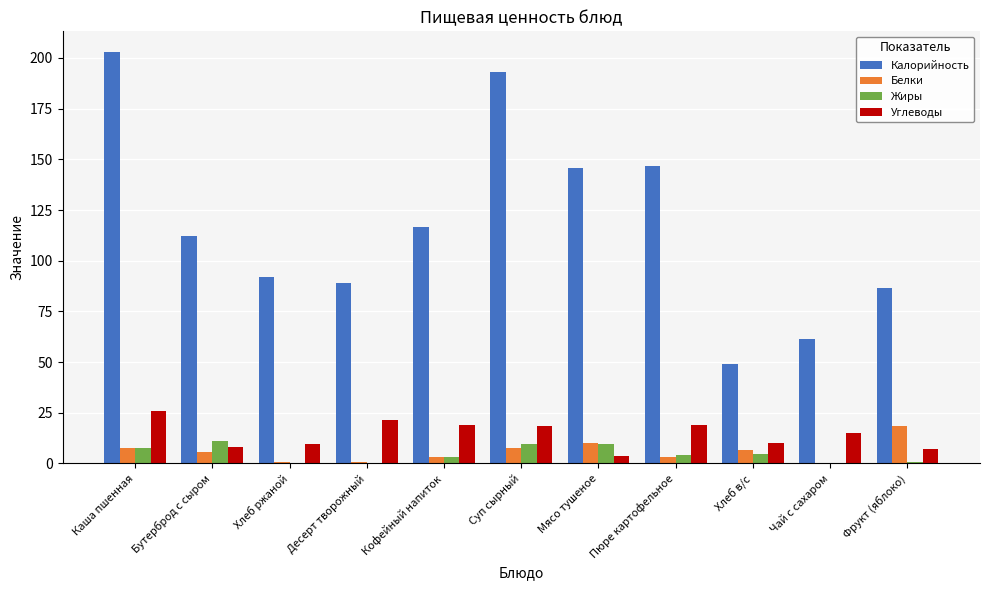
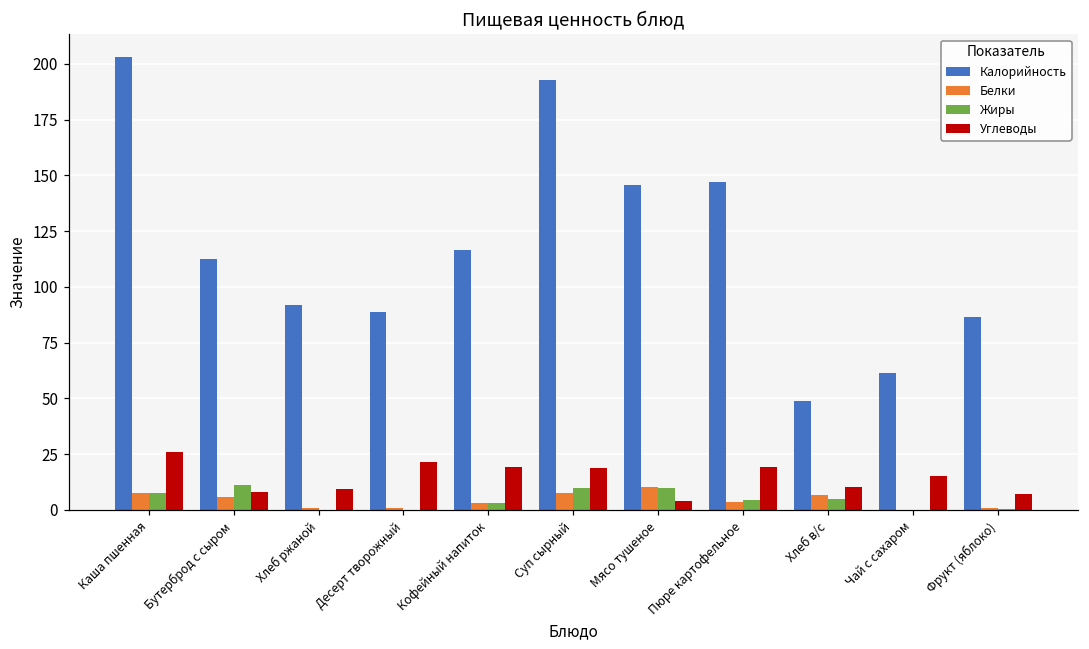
Белки, Фрукт (яблоко): 19 -> 1
